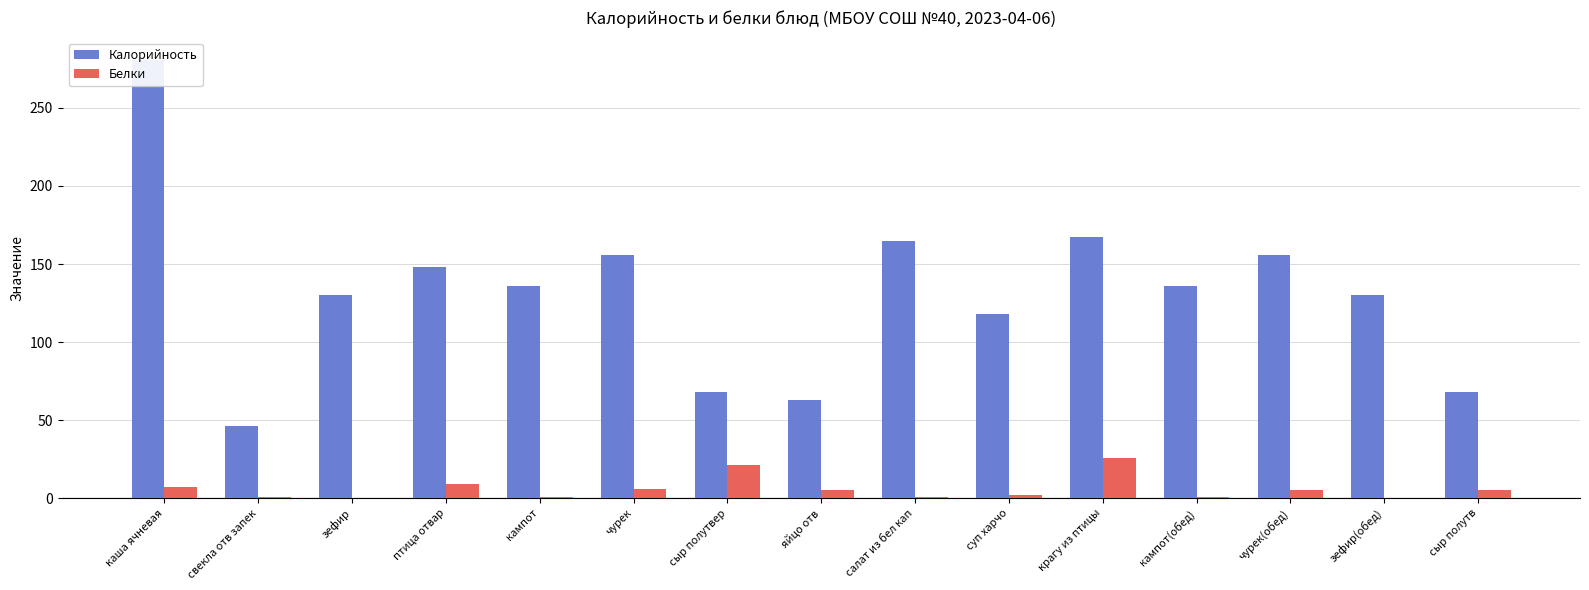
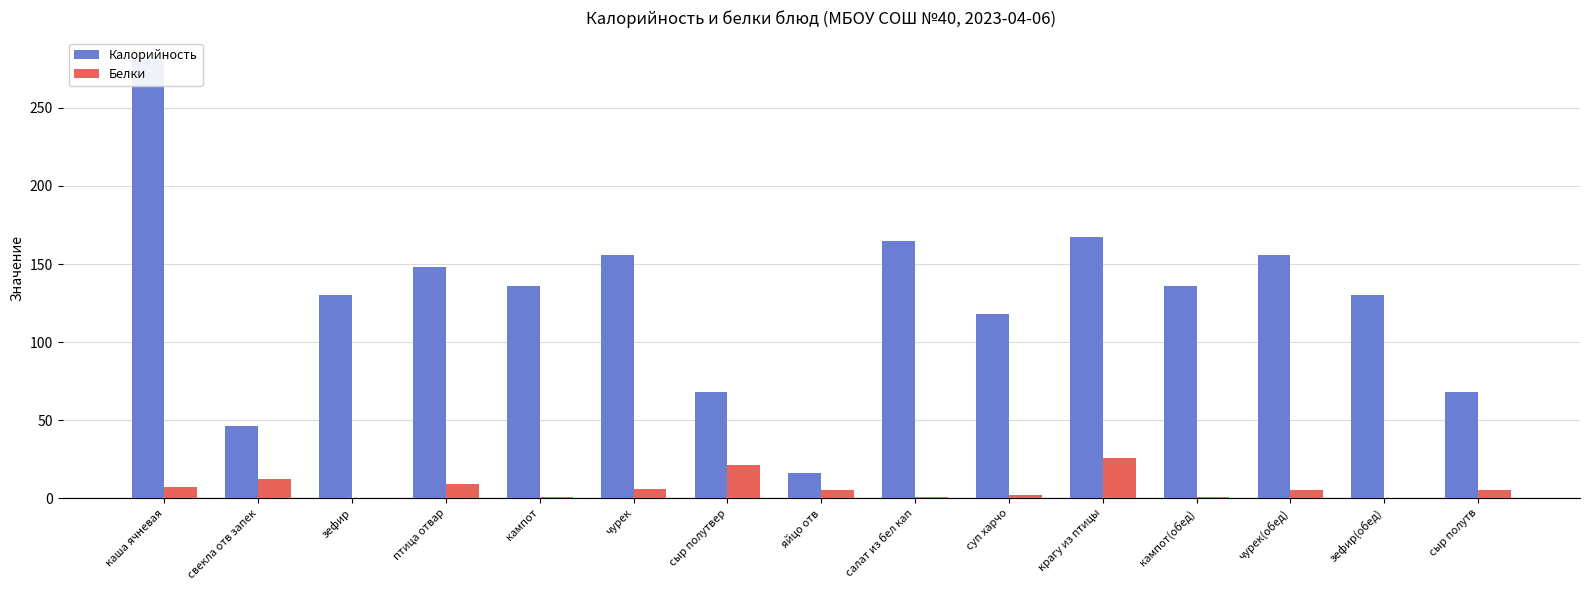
Белки, свекла отв запек: 1 -> 12
Калорийность, яйцо отв: 63 -> 16
